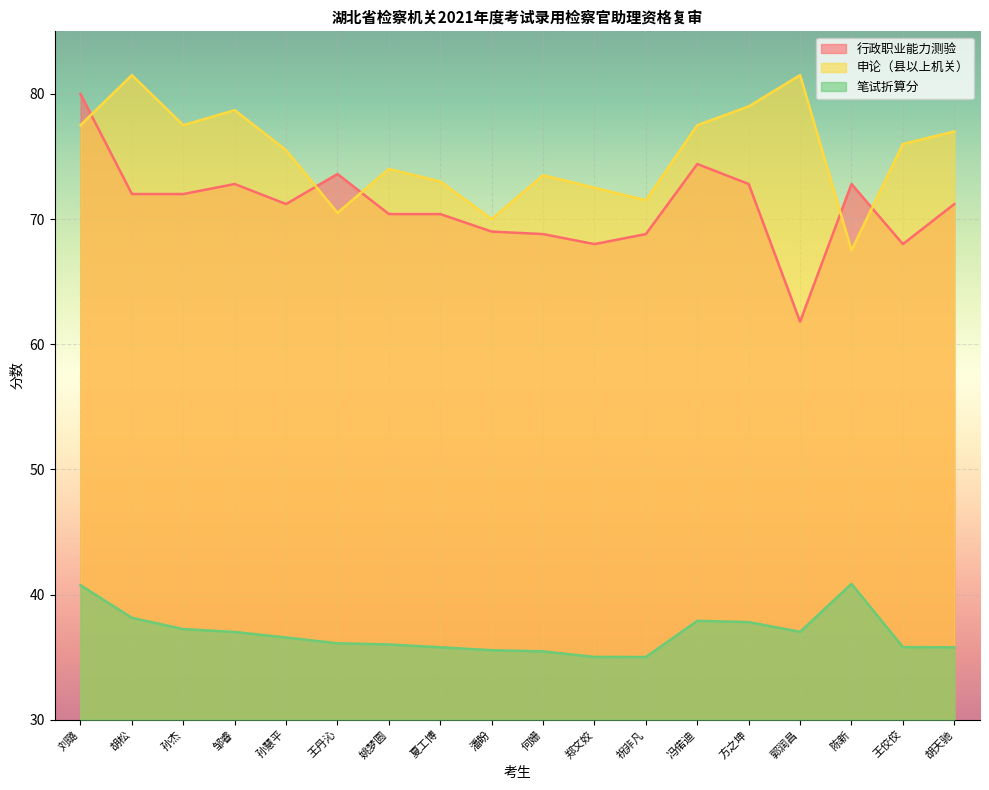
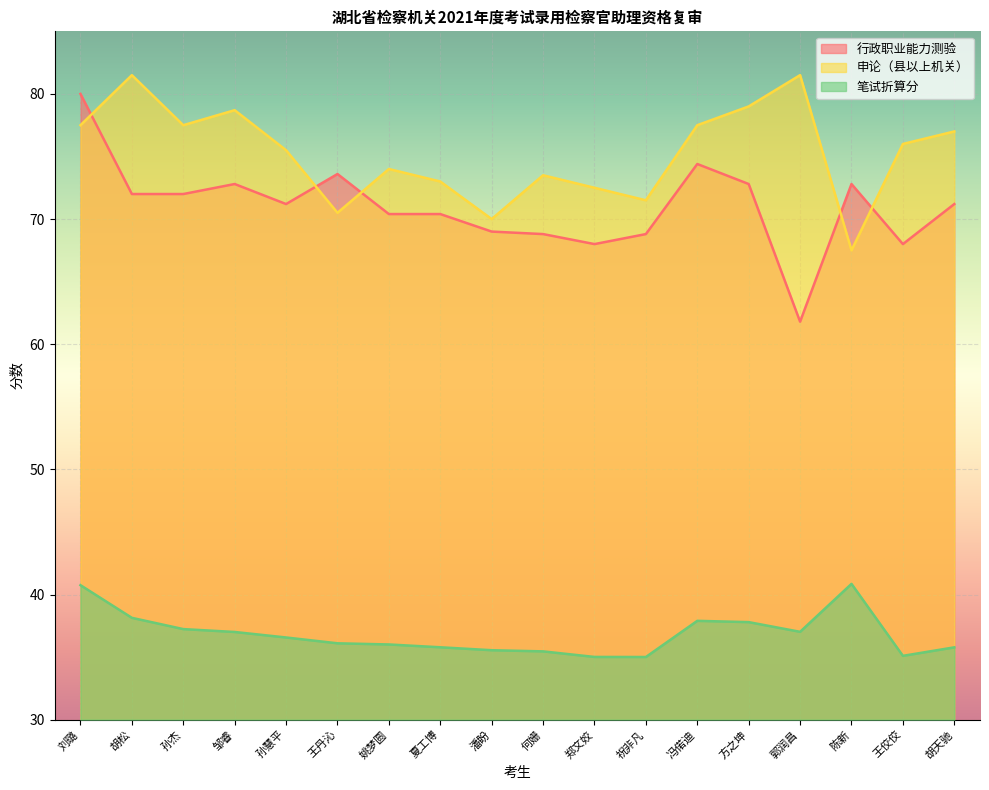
笔试折算分, 王佼佼: 35.8 -> 35.1
